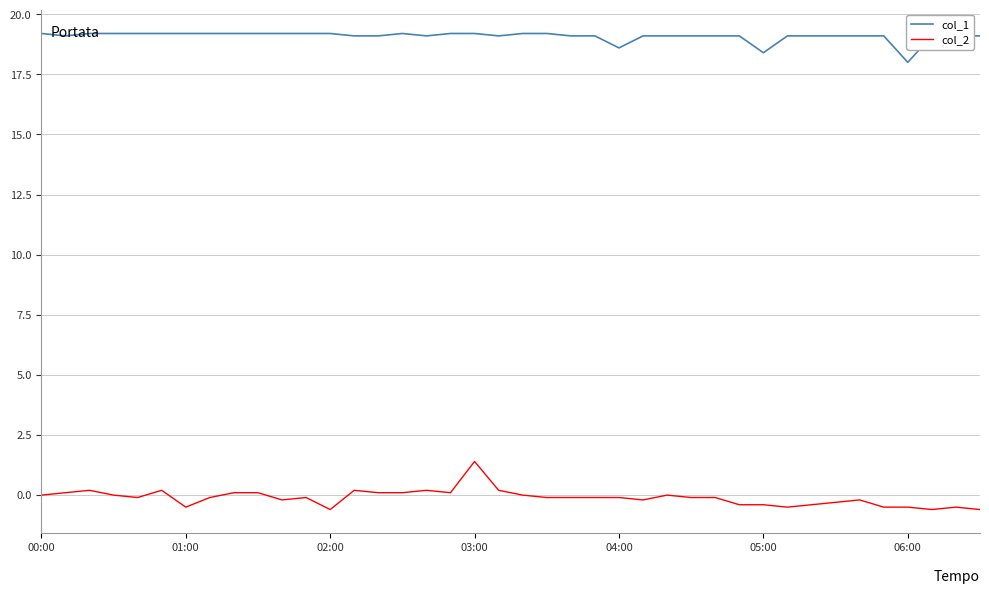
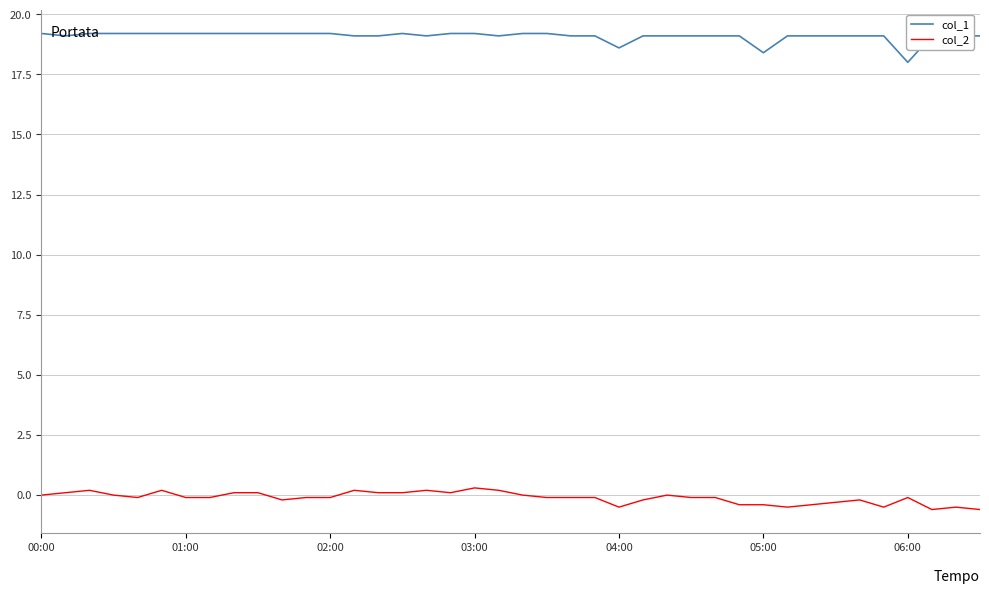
col_2, 01:00: -0.5 -> -0.1
col_2, 02:00: -0.6 -> -0.1
col_2, 03:00: 1.4 -> 0.3
col_2, 04:00: -0.1 -> -0.5
col_2, 06:00: -0.5 -> -0.1
